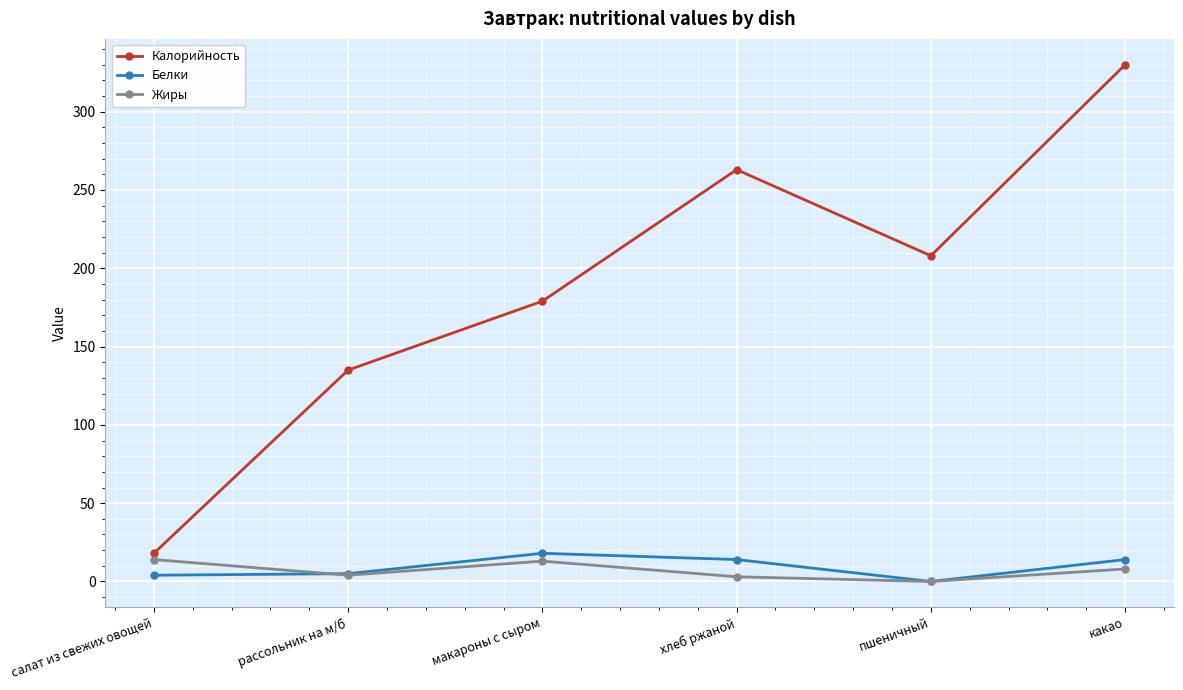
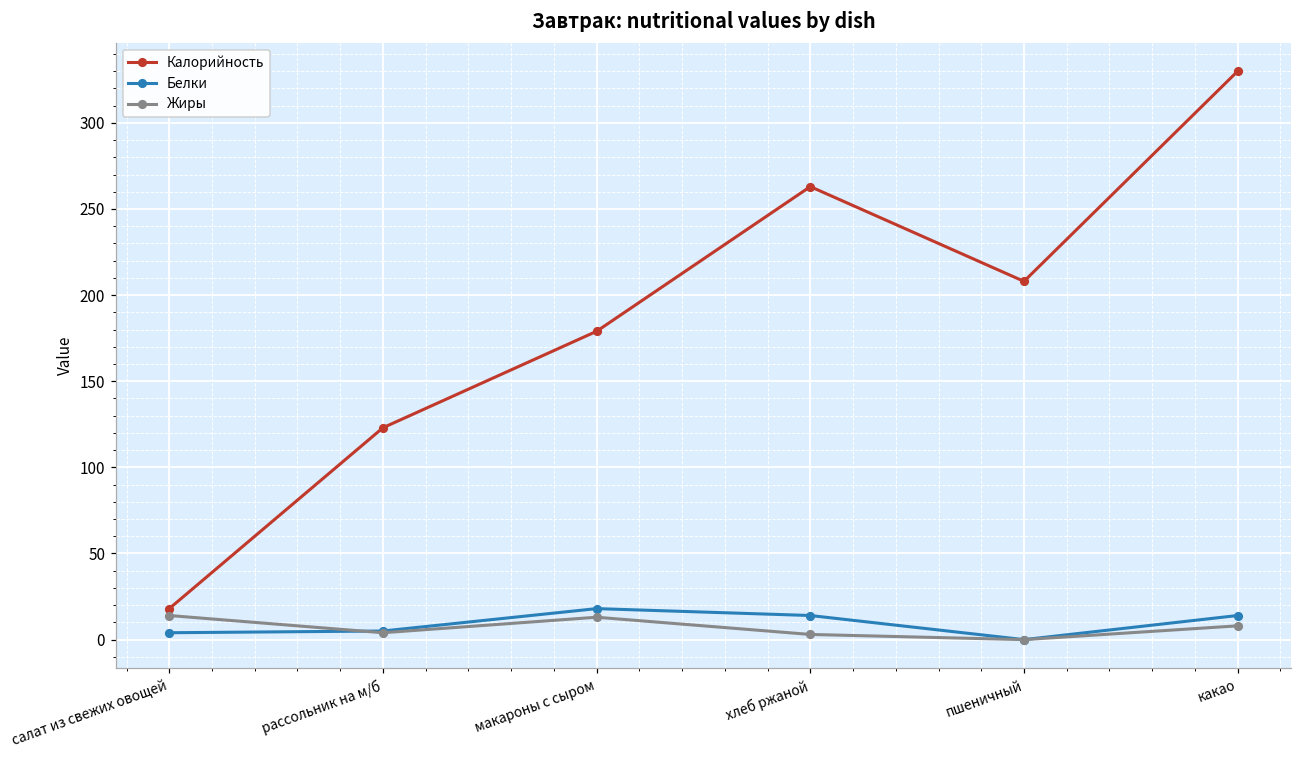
Калорийность, рассольник на м/б: 135 -> 123
